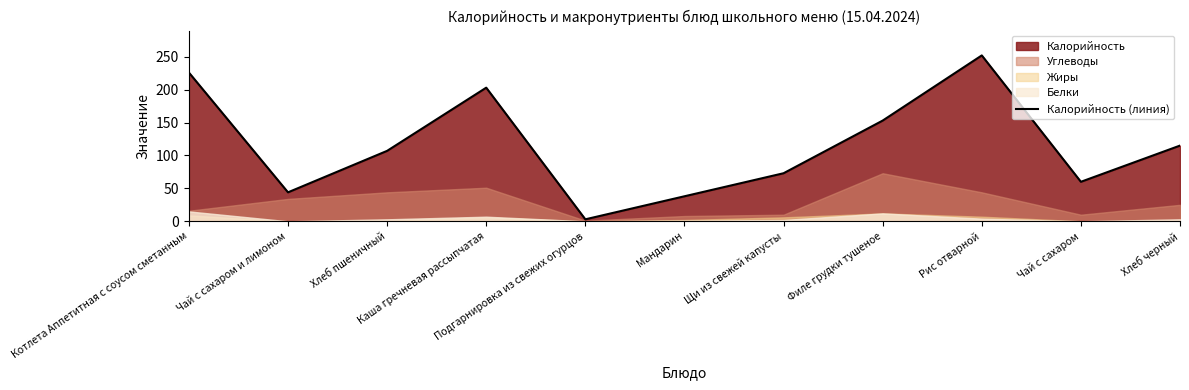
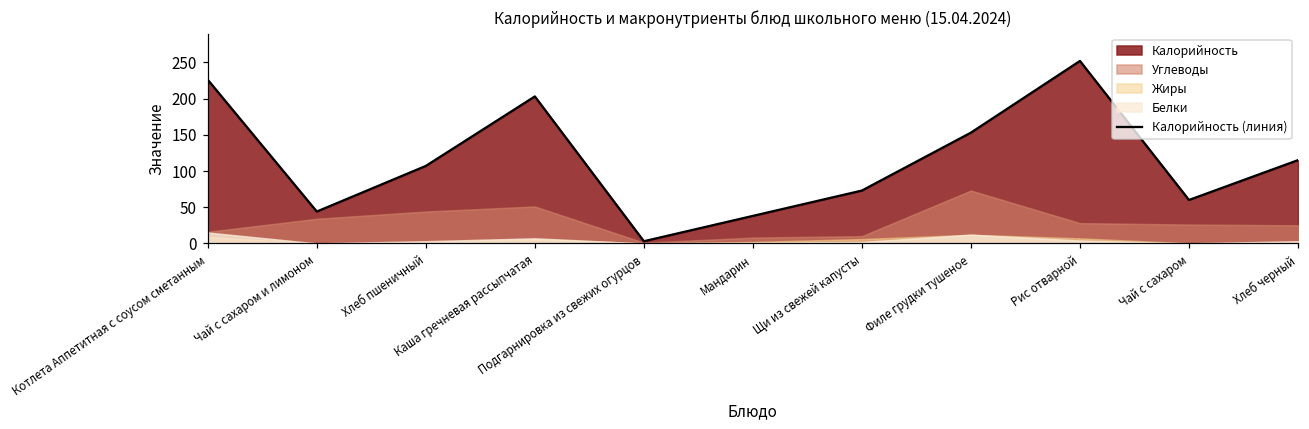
Углеводы, Рис отварной: 40 -> 30
Углеводы, Чай с сахаром: 10 -> 30
